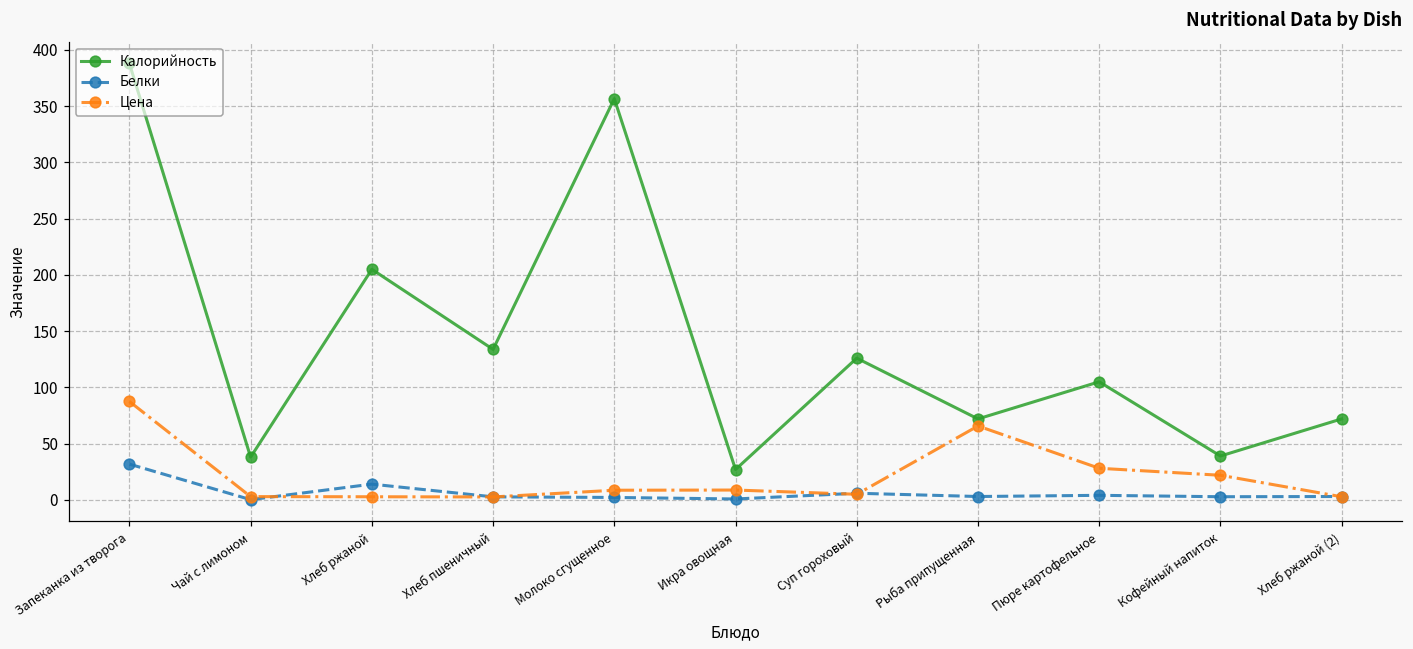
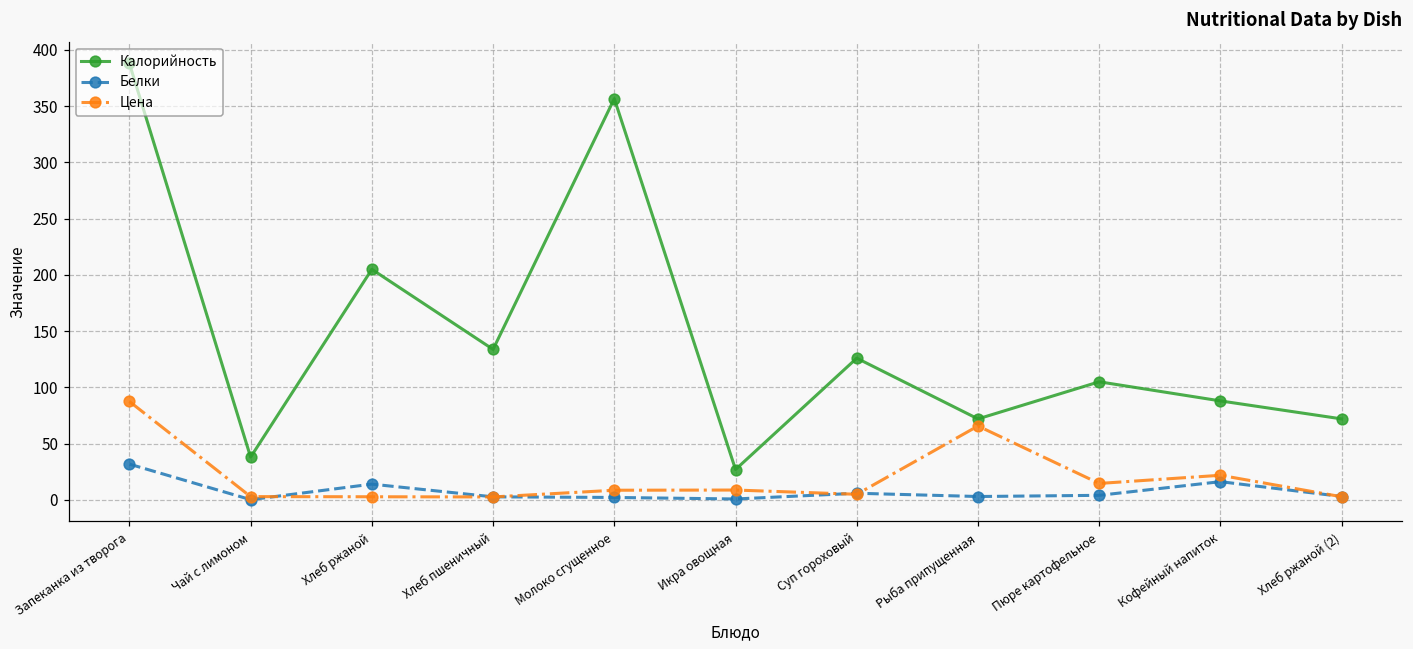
Цена, Пюре картофельное: 28 -> 15
Калорийность, Кофейный напиток: 39 -> 88
Белки, Кофейный напиток: 3 -> 16
